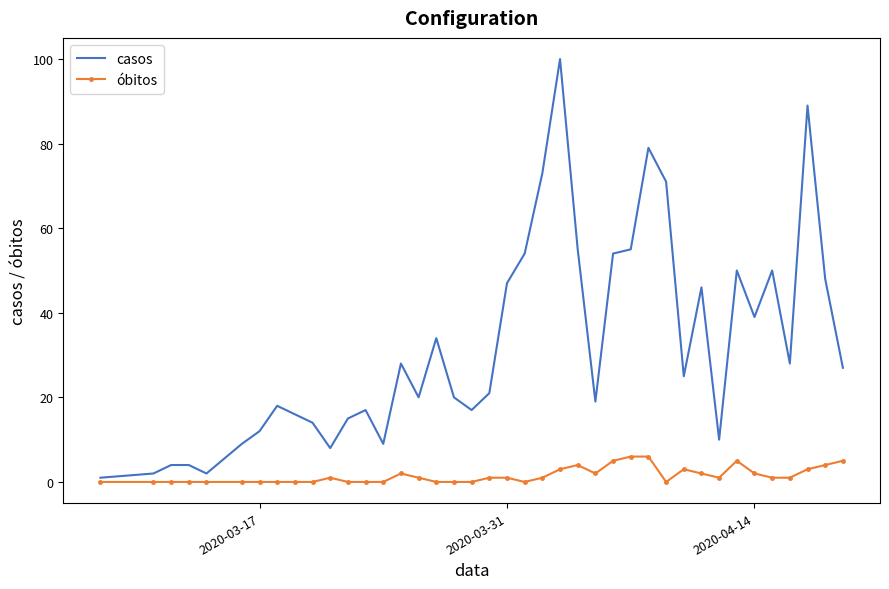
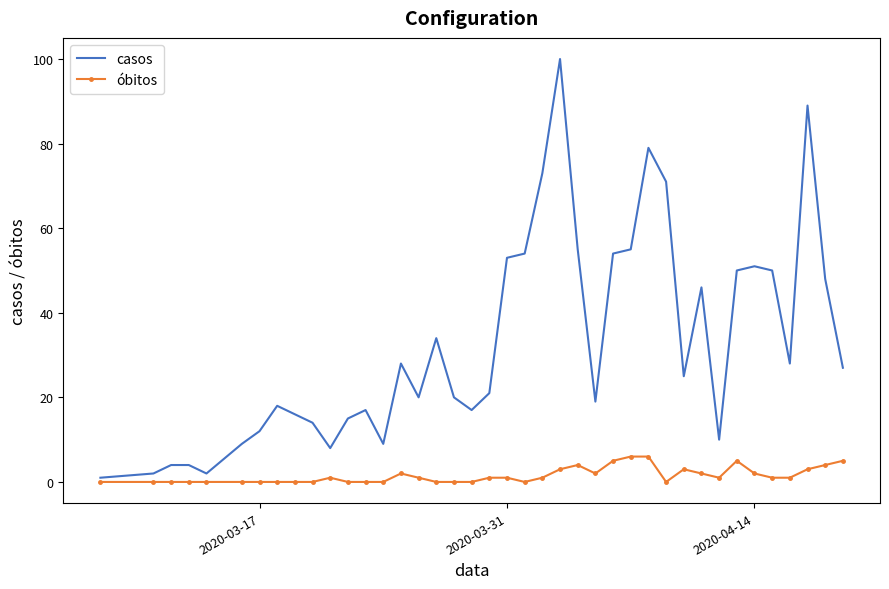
casos, 2020-03-31: 47 -> 53
casos, 2020-04-14: 39 -> 51
